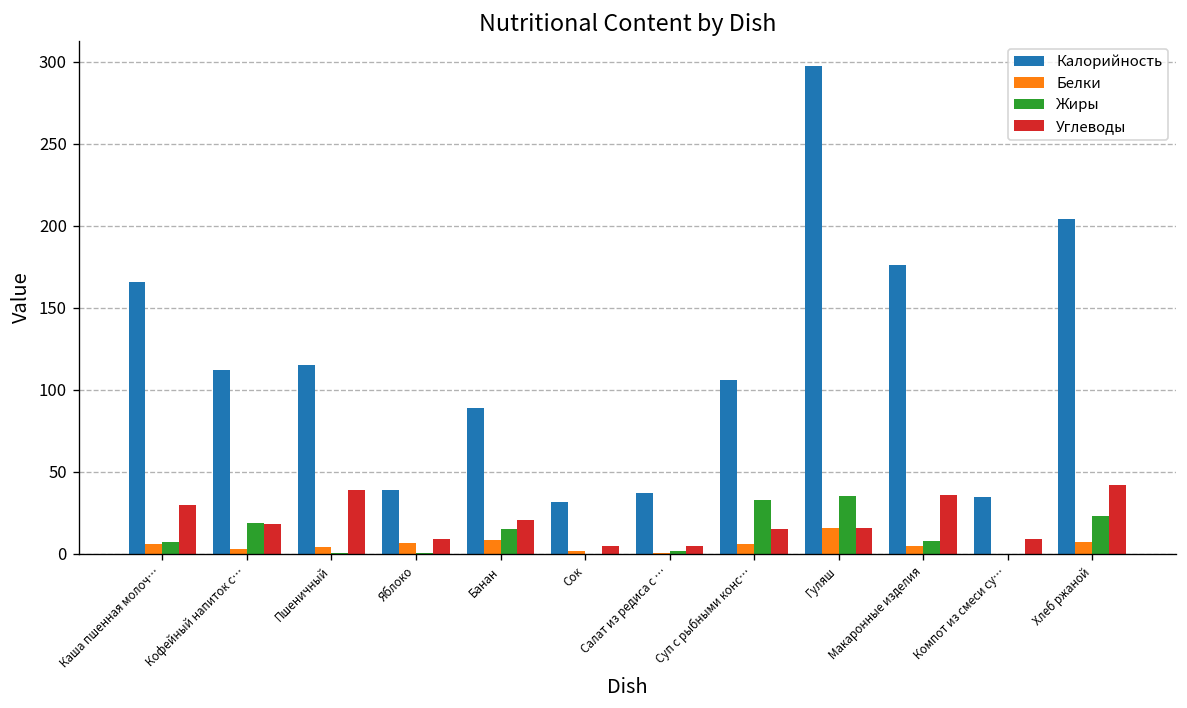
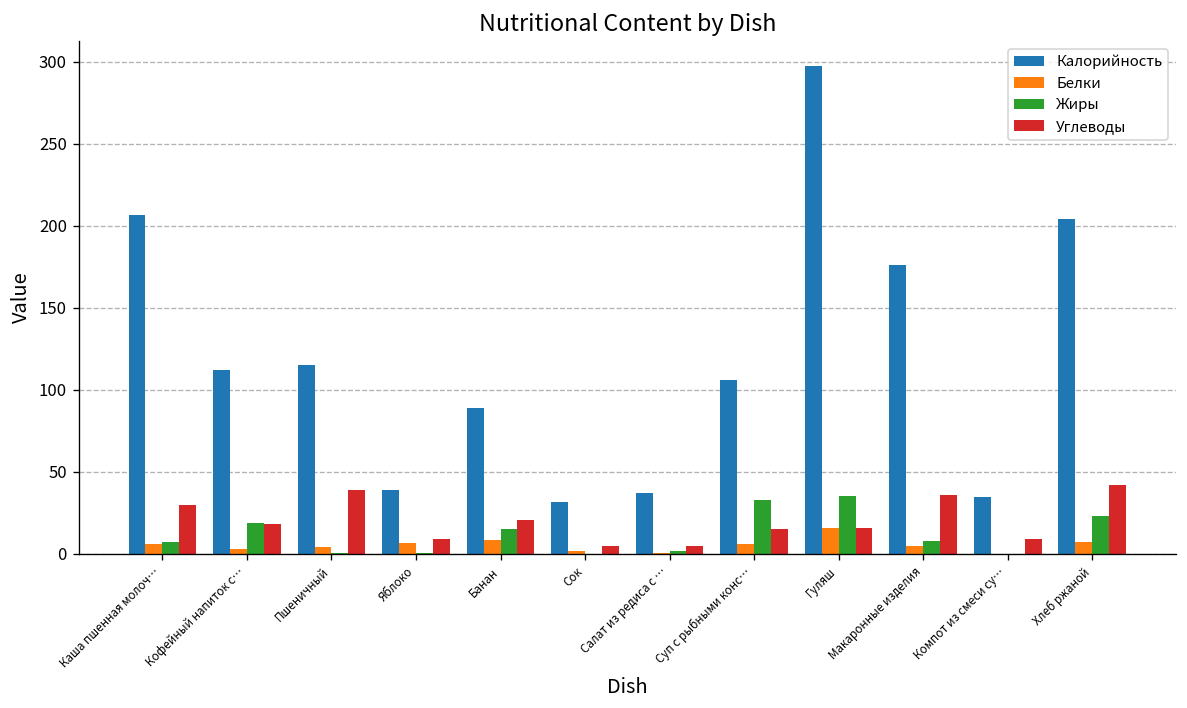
Калорийность, Каша пшенная молоч…: 166 -> 207
